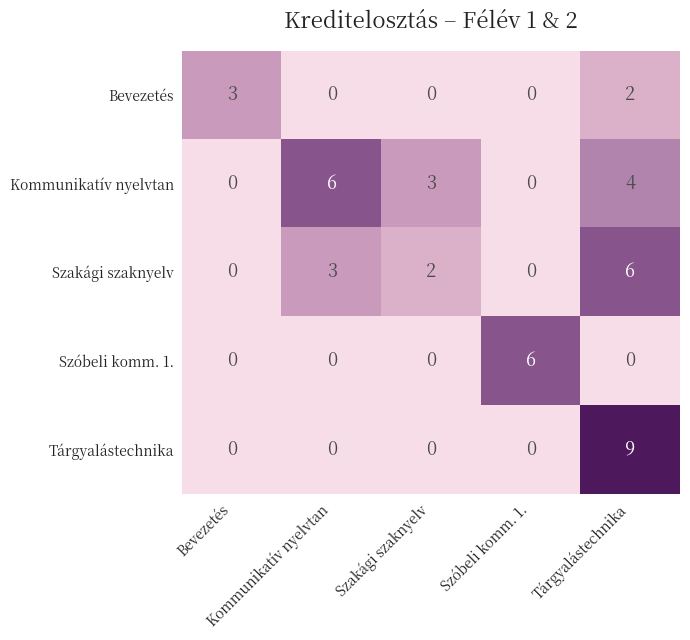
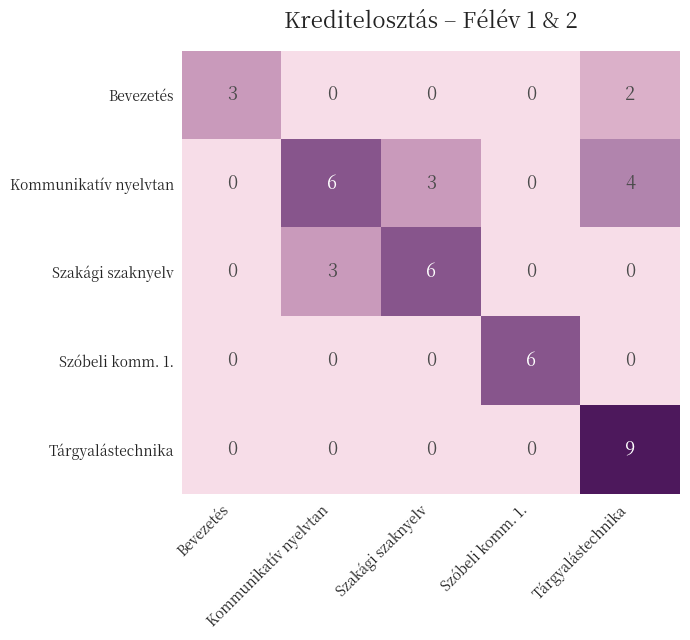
Szakági szaknyelv, Szakági szaknyelv: 2 -> 6
Szakági szaknyelv, Tárgyalástechnika: 6 -> 0
